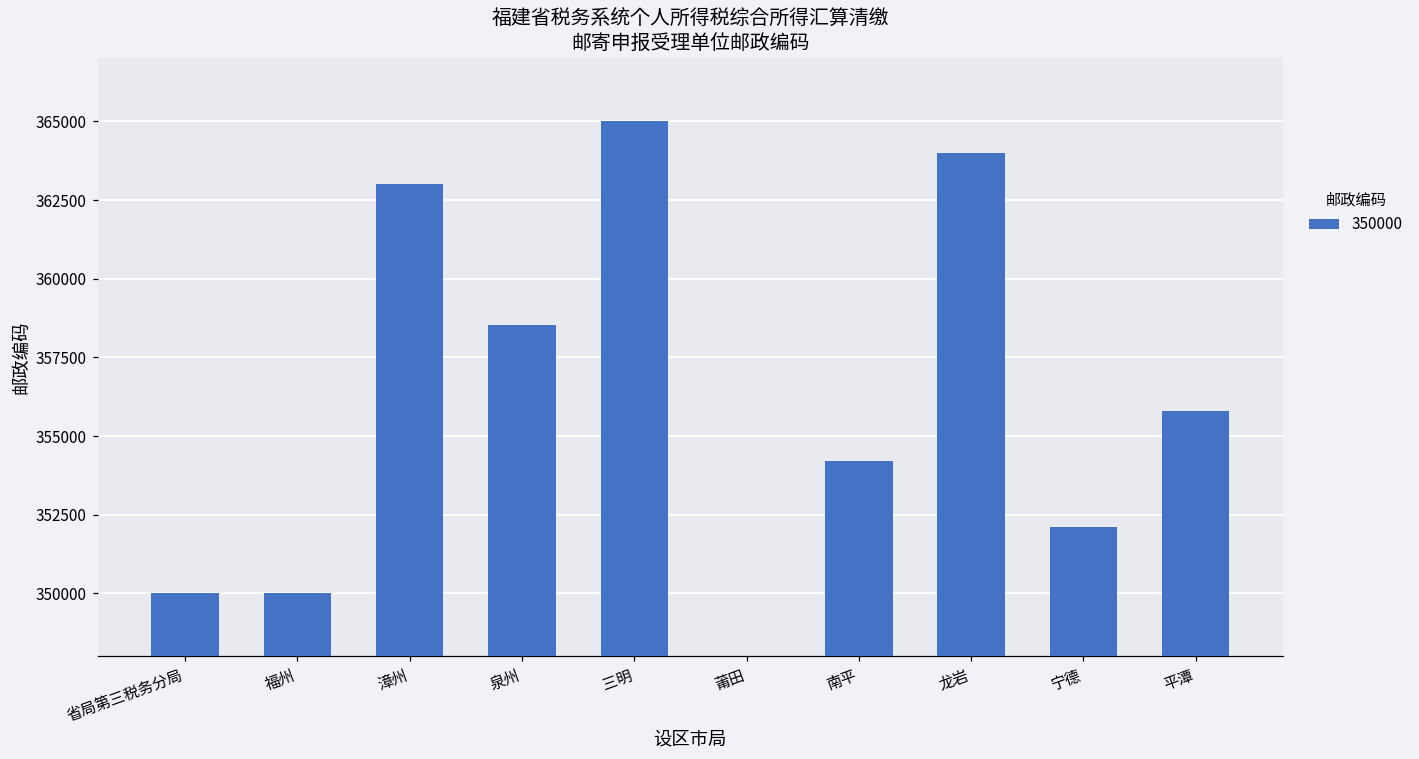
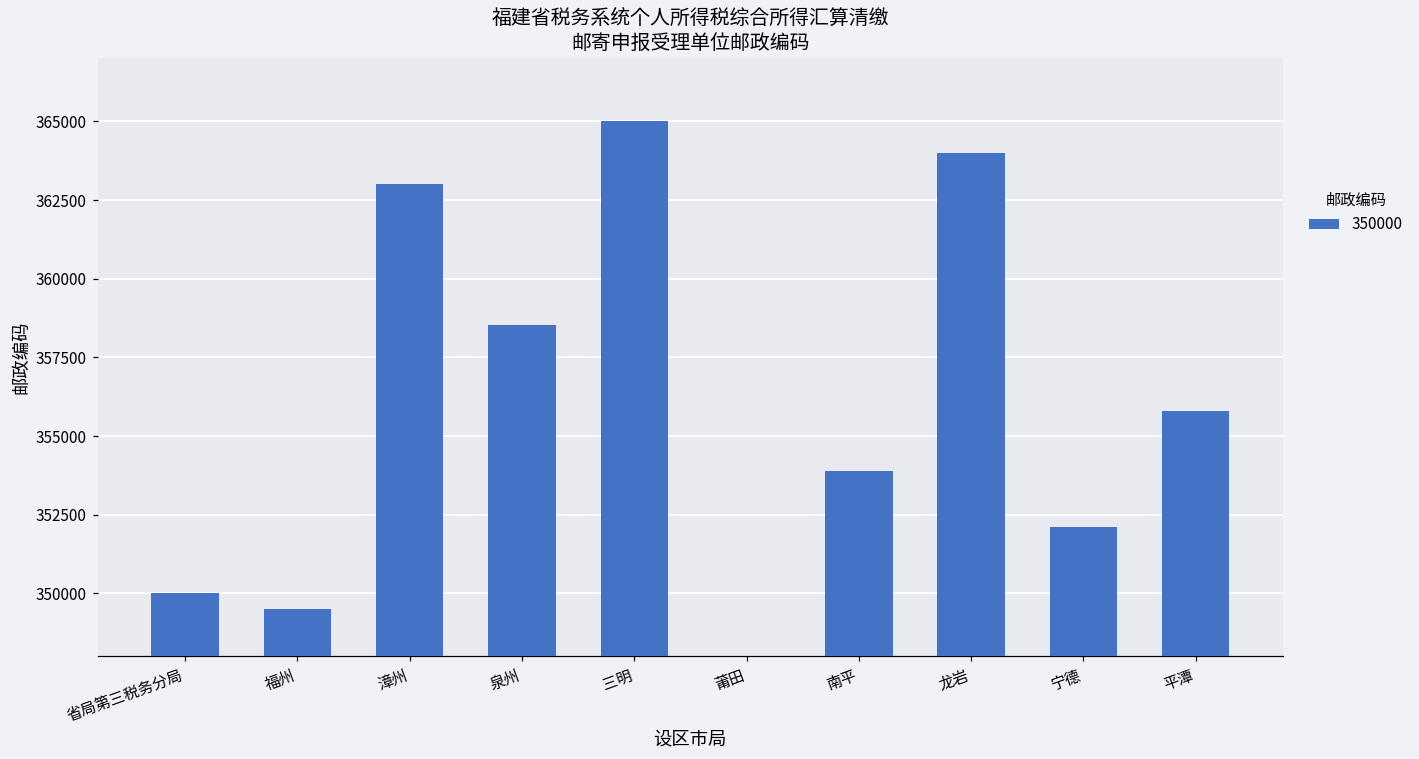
福州: 350000 -> 349500
南平: 354200 -> 353900
